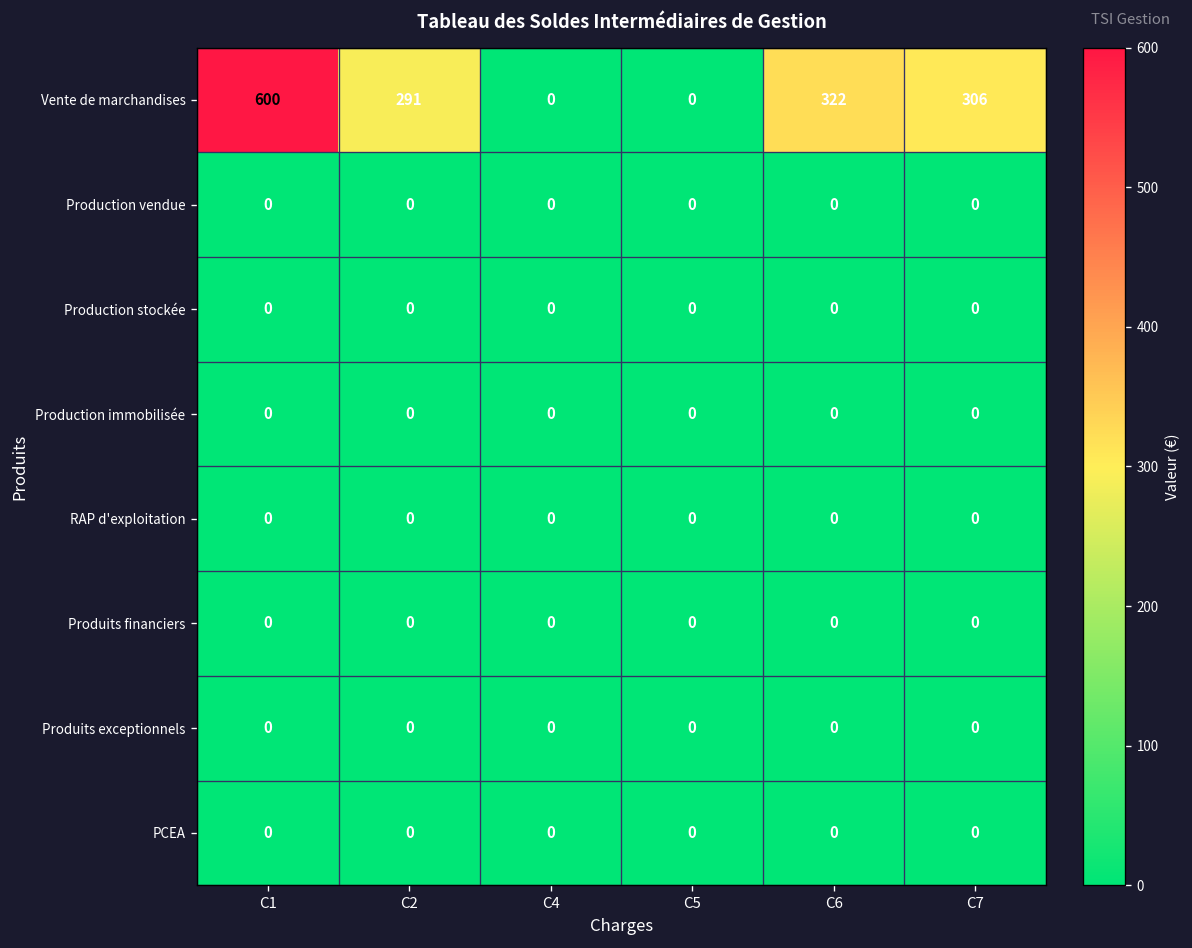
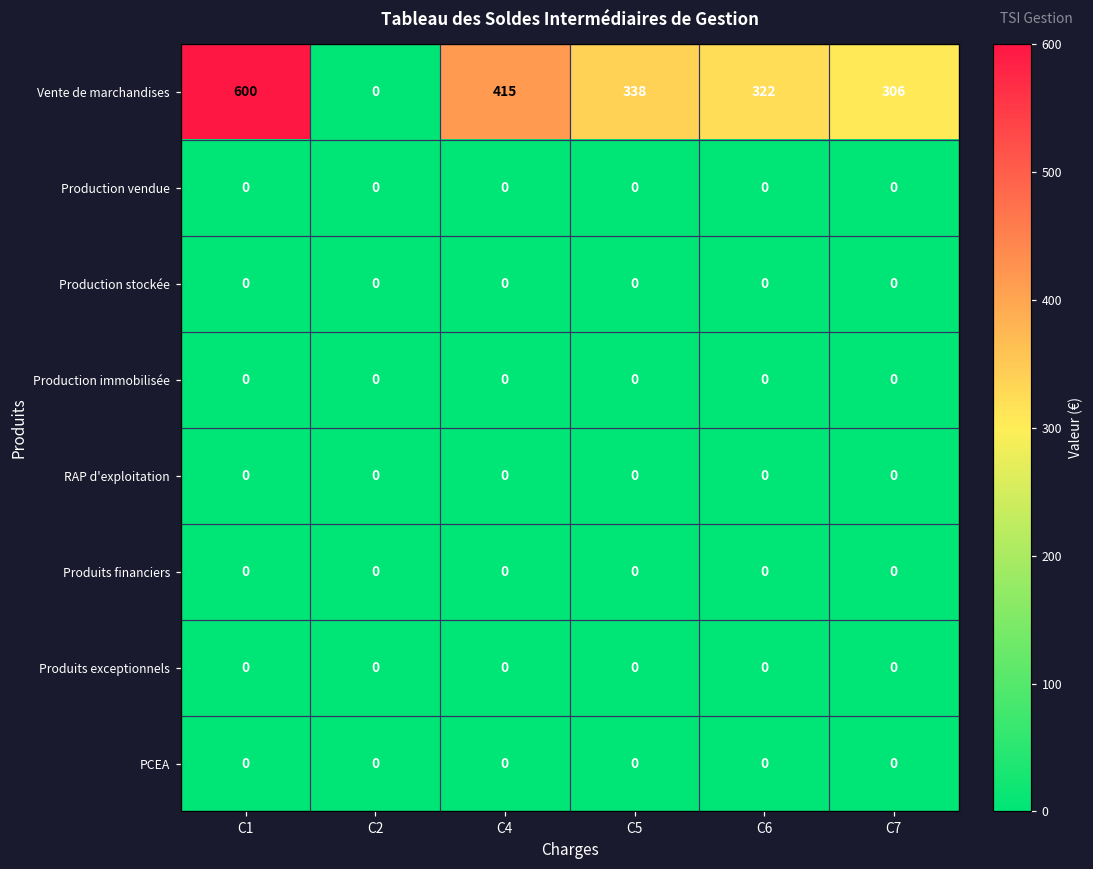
Vente de marchandises, C2: 291 -> 0
Vente de marchandises, C4: 0 -> 415
Vente de marchandises, C5: 0 -> 338
